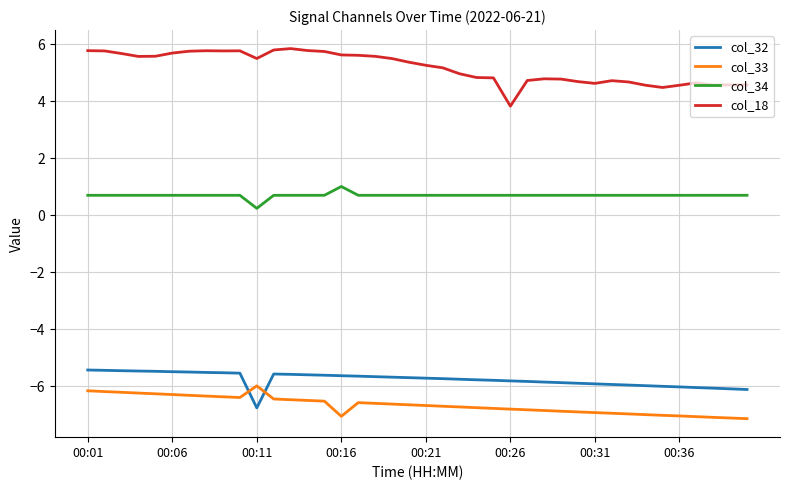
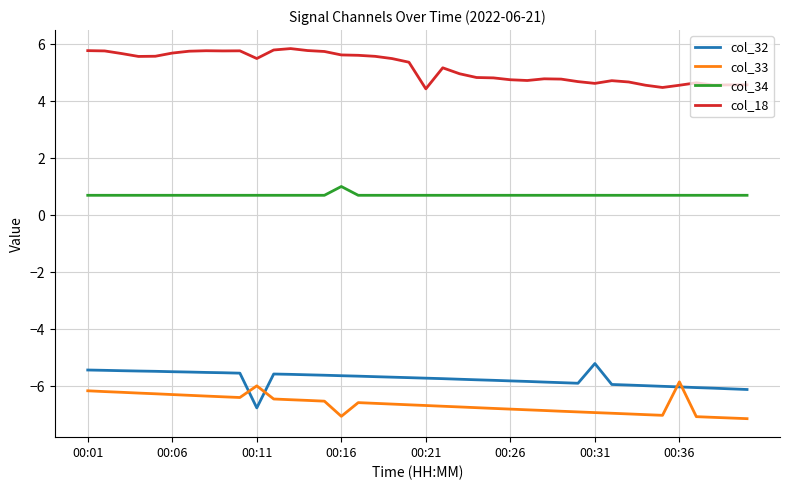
col_34, 00:11: 0.2 -> 0.7
col_18, 00:21: 5.3 -> 4.4
col_18, 00:26: 3.8 -> 4.8
col_32, 00:31: -5.9 -> -5.2
col_33, 00:36: -7.0 -> -5.8
